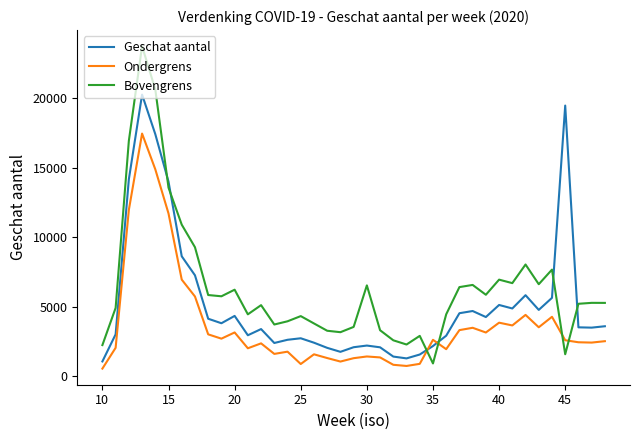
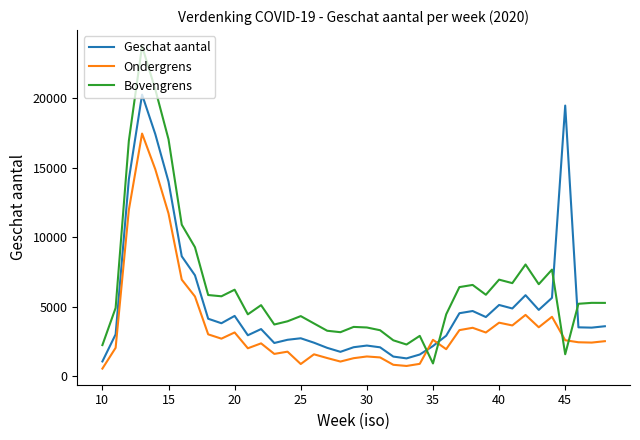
Bovengrens, 15: 13600 -> 17000
Bovengrens, 30: 6500 -> 3500
